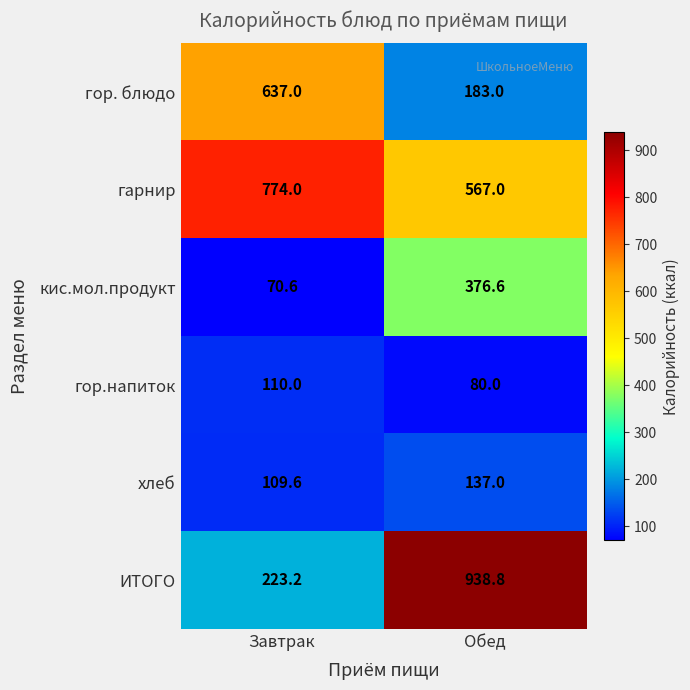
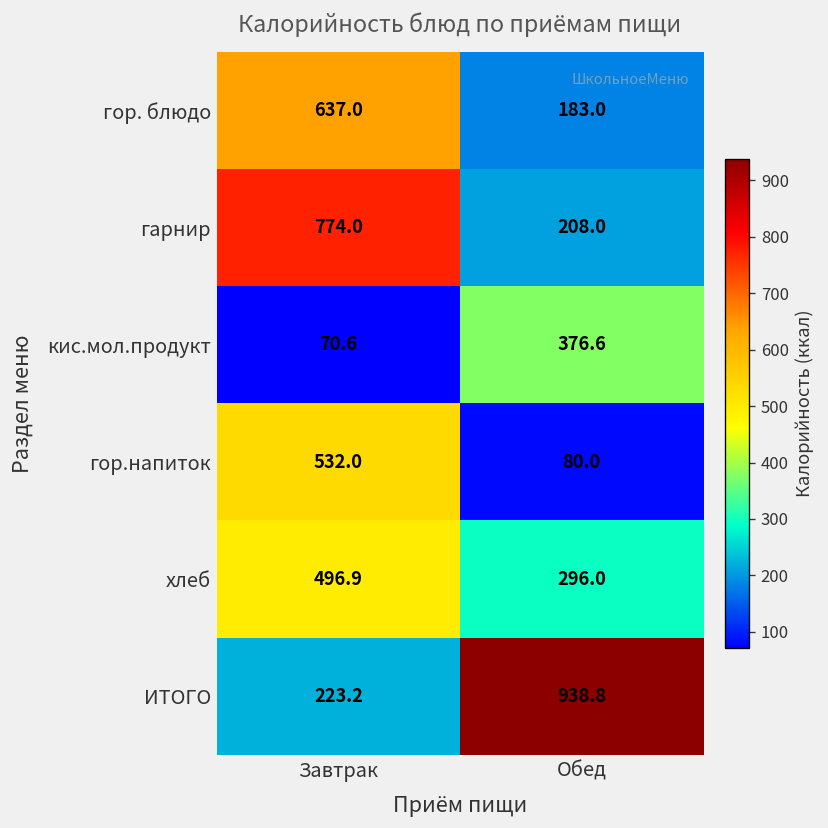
гарнир, Обед: 567.0 -> 208.0
гор.напиток, Завтрак: 110.0 -> 532.0
хлеб, Завтрак: 109.6 -> 496.9
хлеб, Обед: 137.0 -> 296.0
